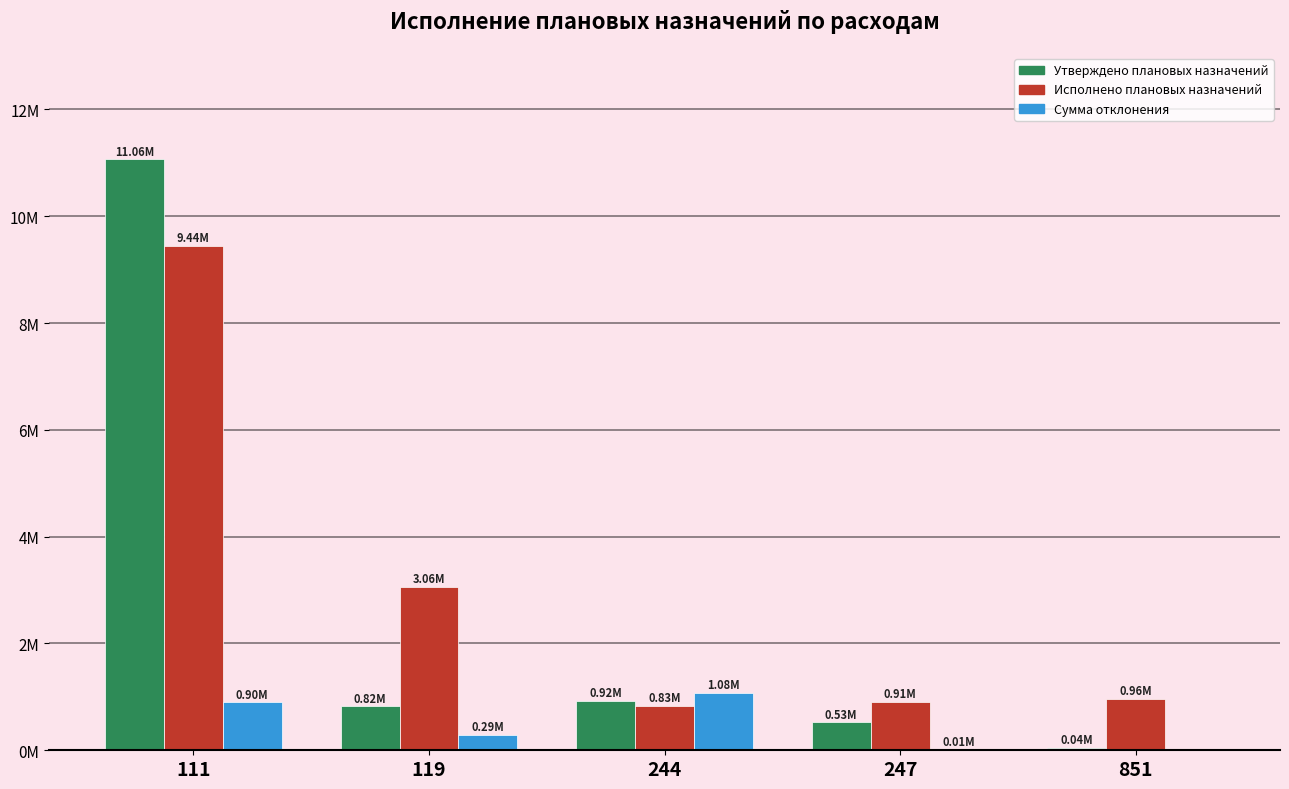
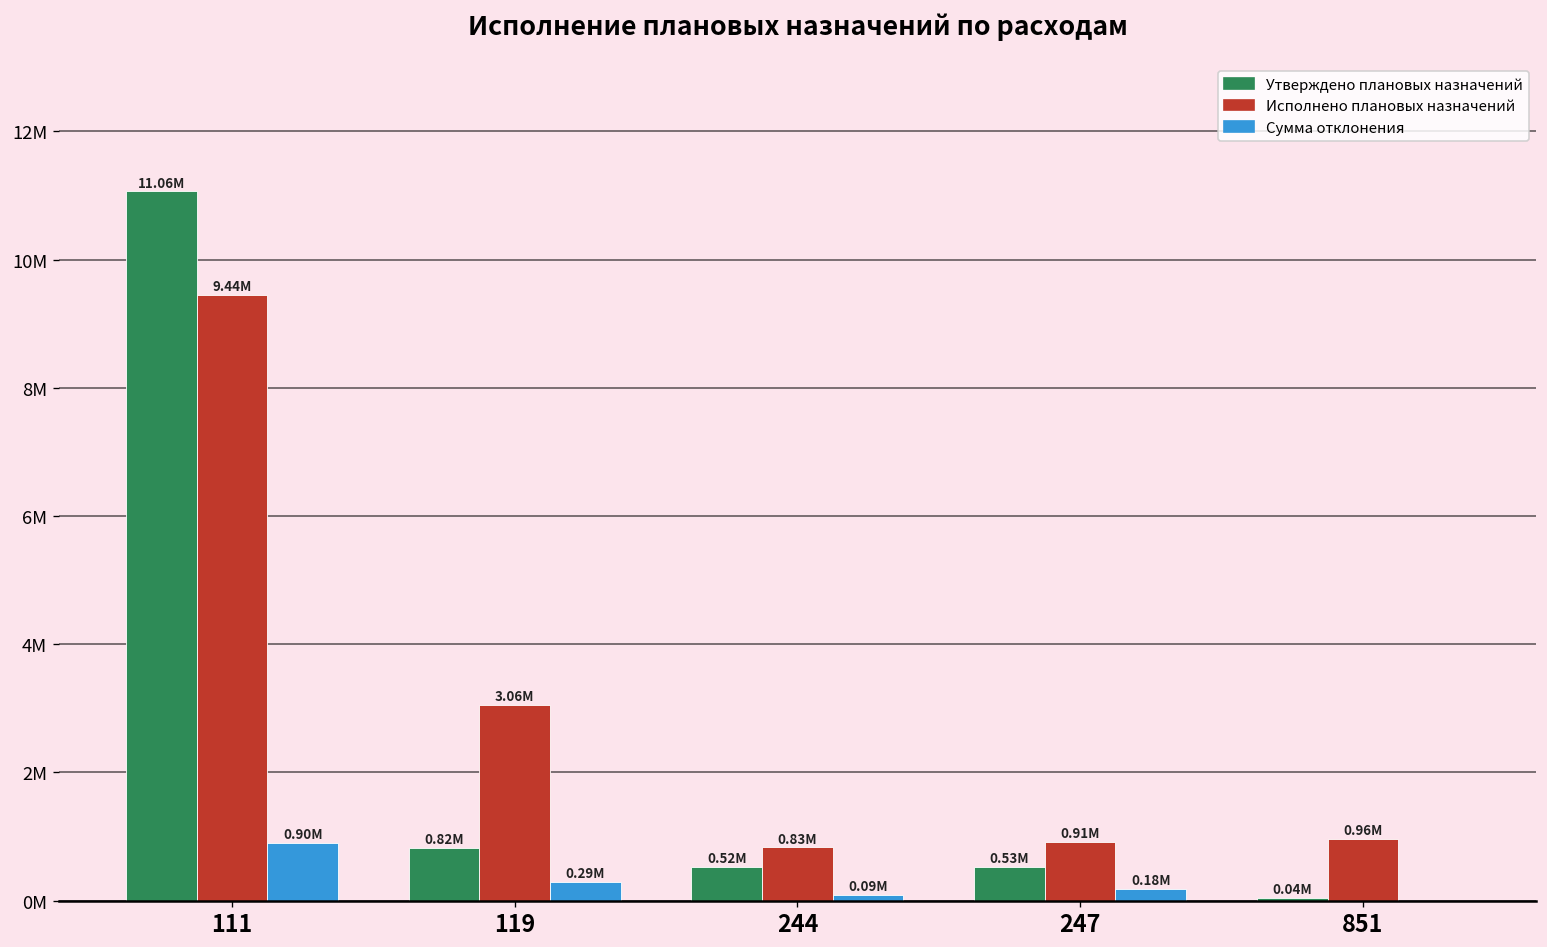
Утверждено плановых назначений, 244: 0.92M -> 0.52M
Сумма отклонения, 244: 1.08M -> 0.09M
Сумма отклонения, 247: 0.01M -> 0.18M
